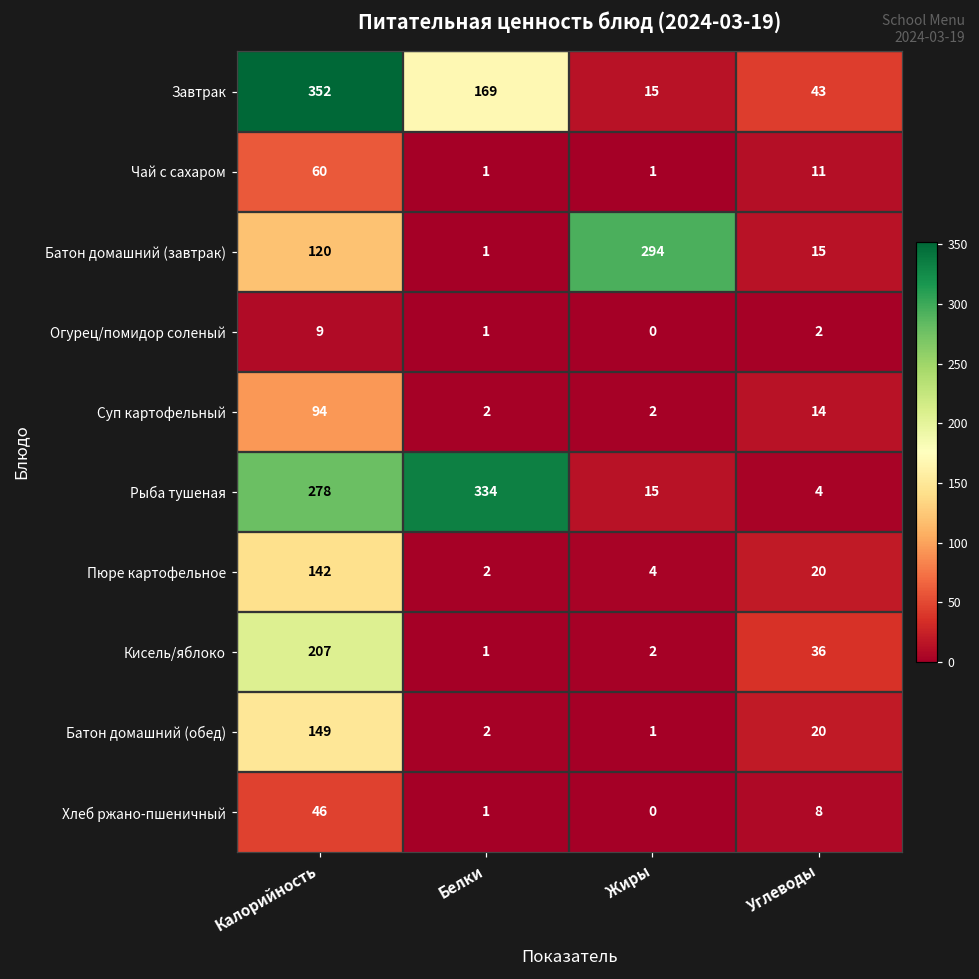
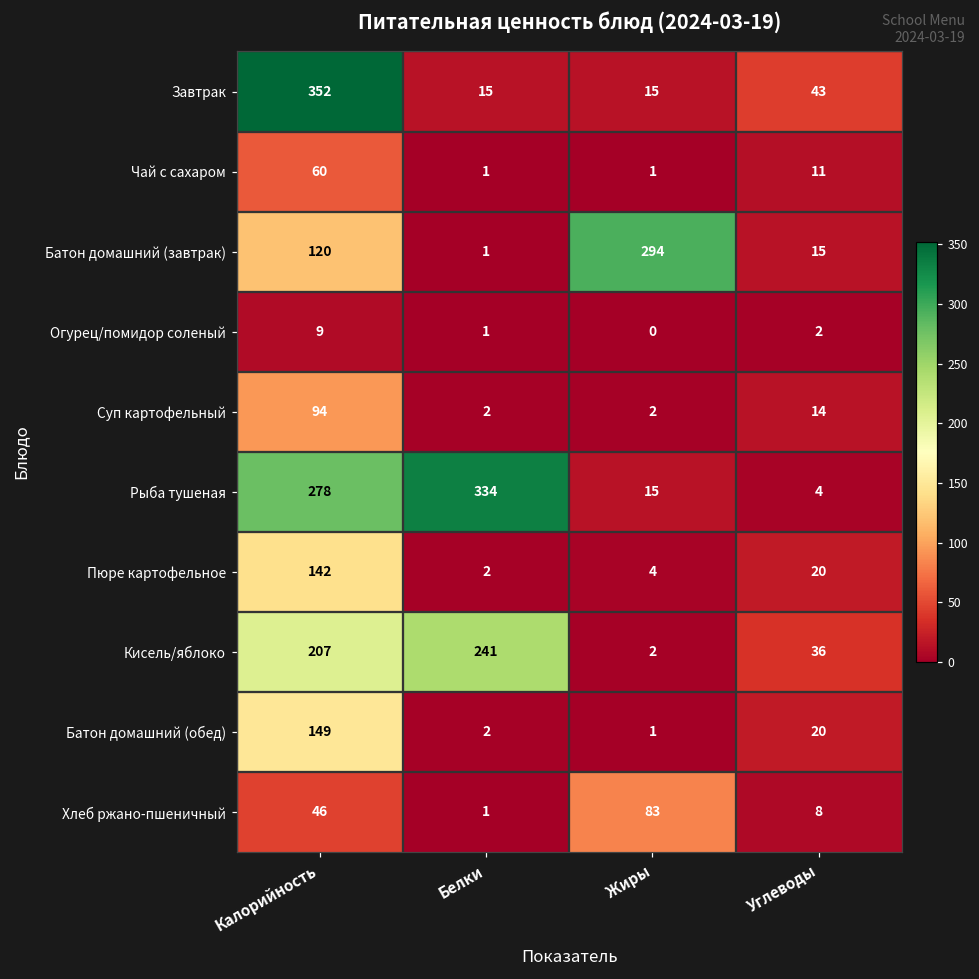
Завтрак, Белки: 169 -> 15
Кисель/яблоко, Белки: 1 -> 241
Хлеб ржано-пшеничный, Жиры: 0 -> 83
